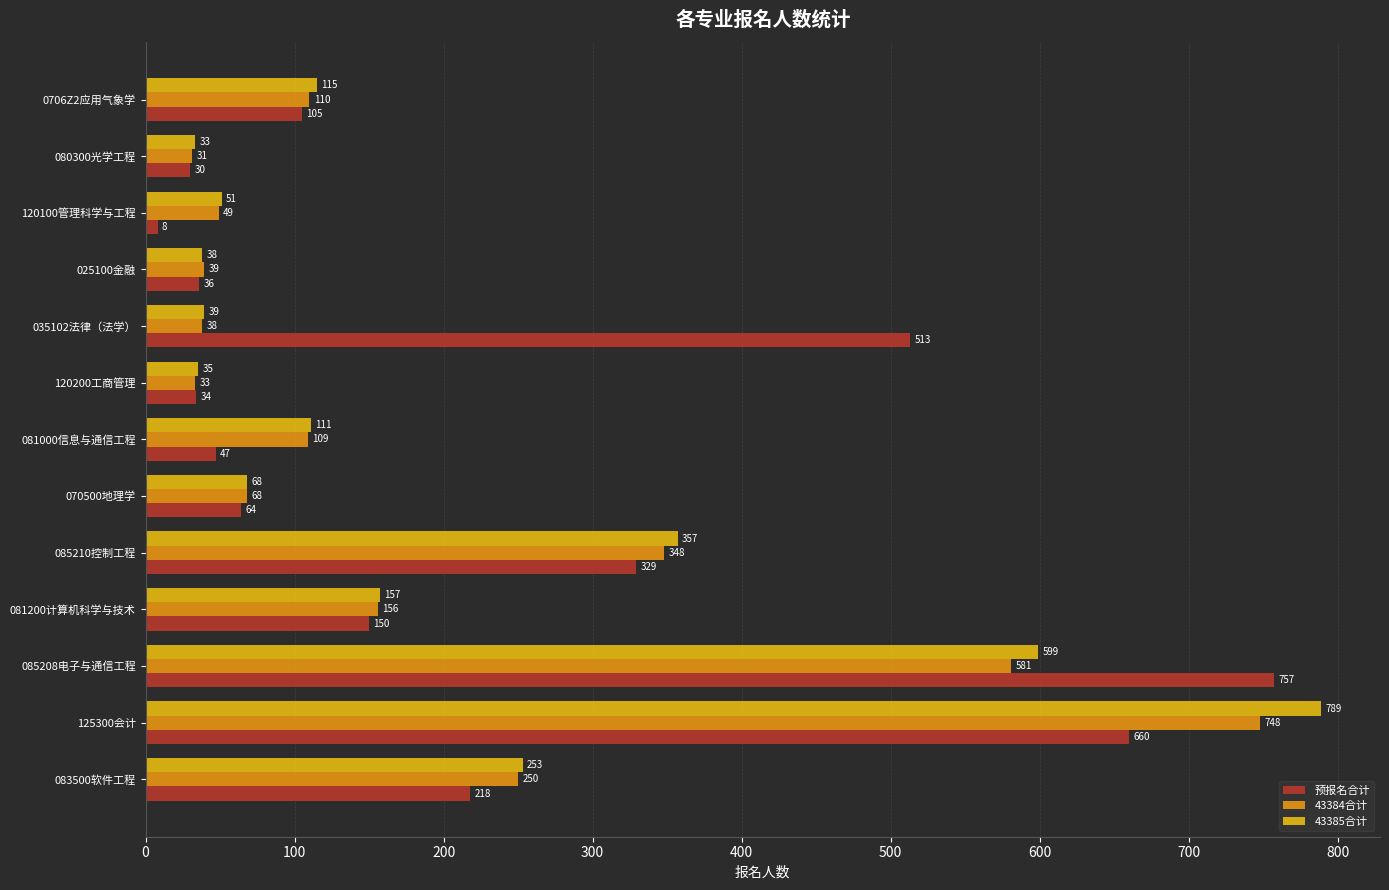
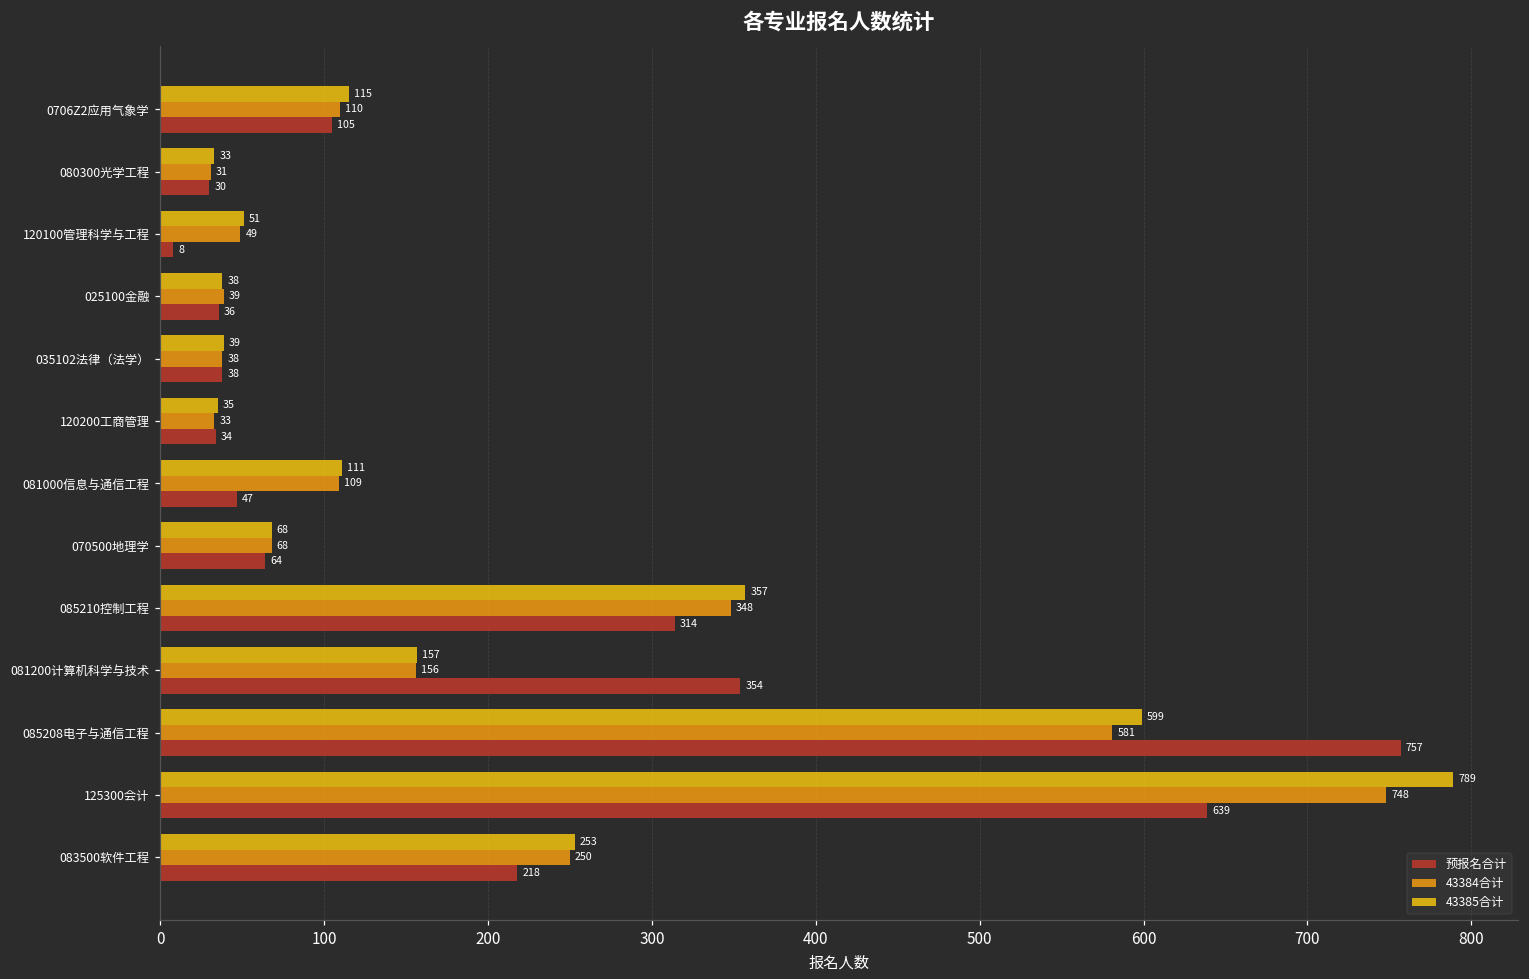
预报名合计, 035102法律（法学）: 513 -> 38
预报名合计, 085210控制工程: 329 -> 314
预报名合计, 081200计算机科学与技术: 150 -> 354
预报名合计, 125300会计: 660 -> 639
